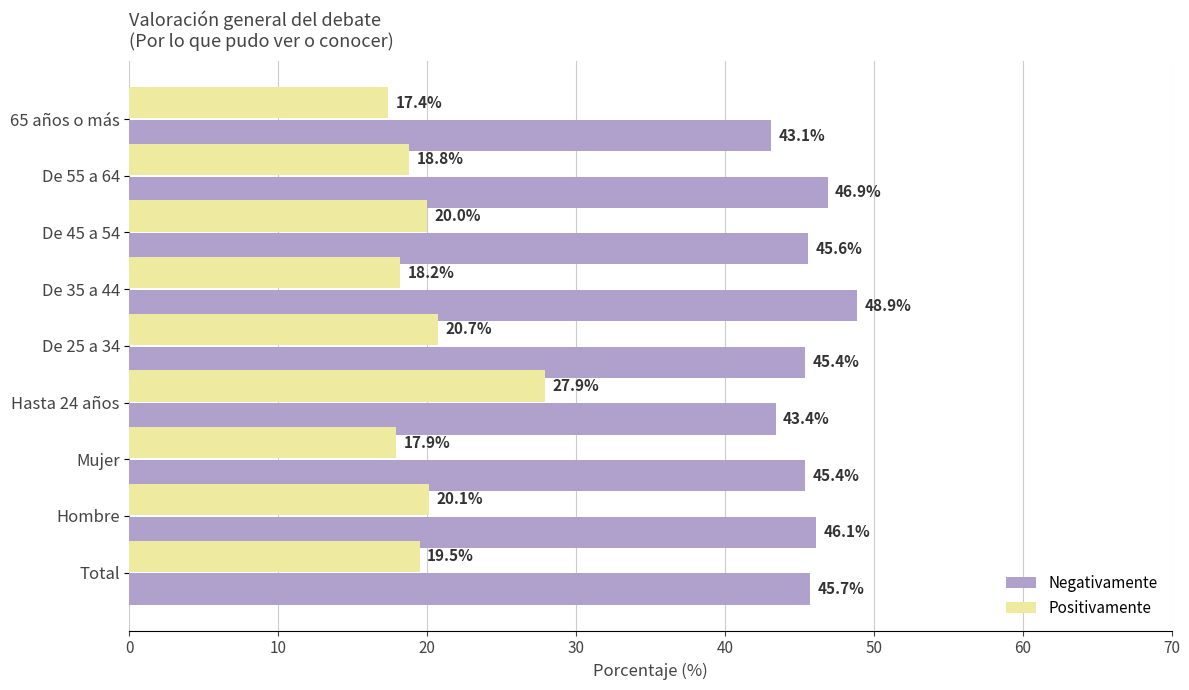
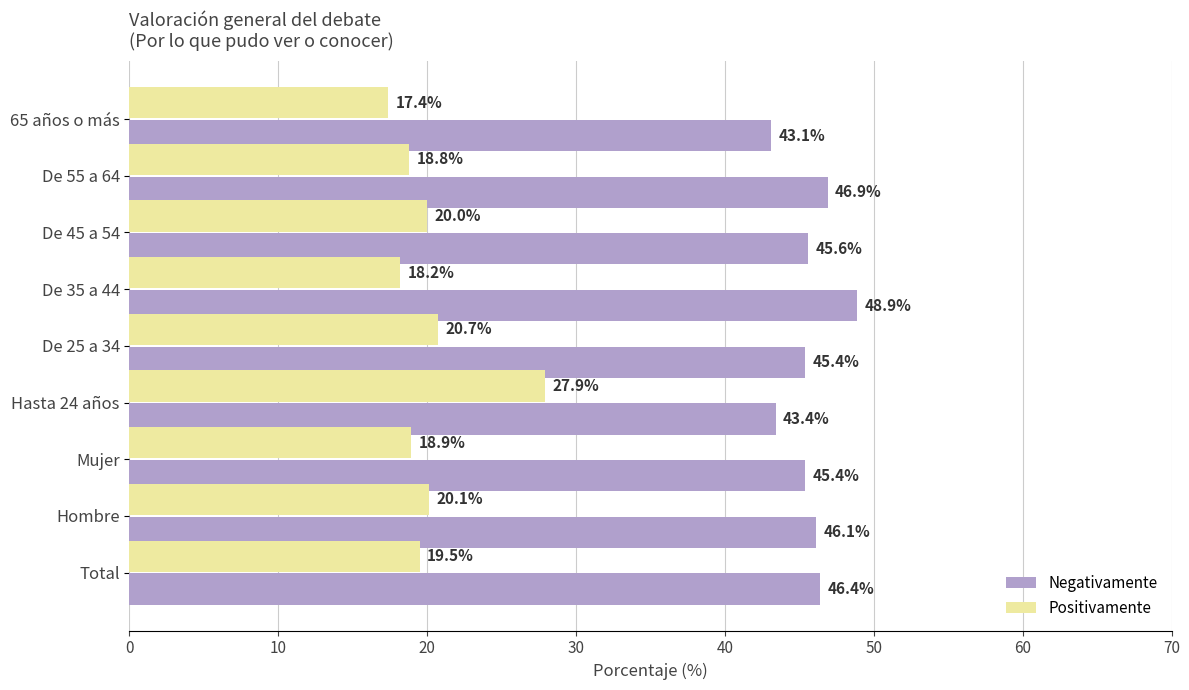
Positivamente, Mujer: 17.9% -> 18.9%
Negativamente, Total: 45.7% -> 46.4%
